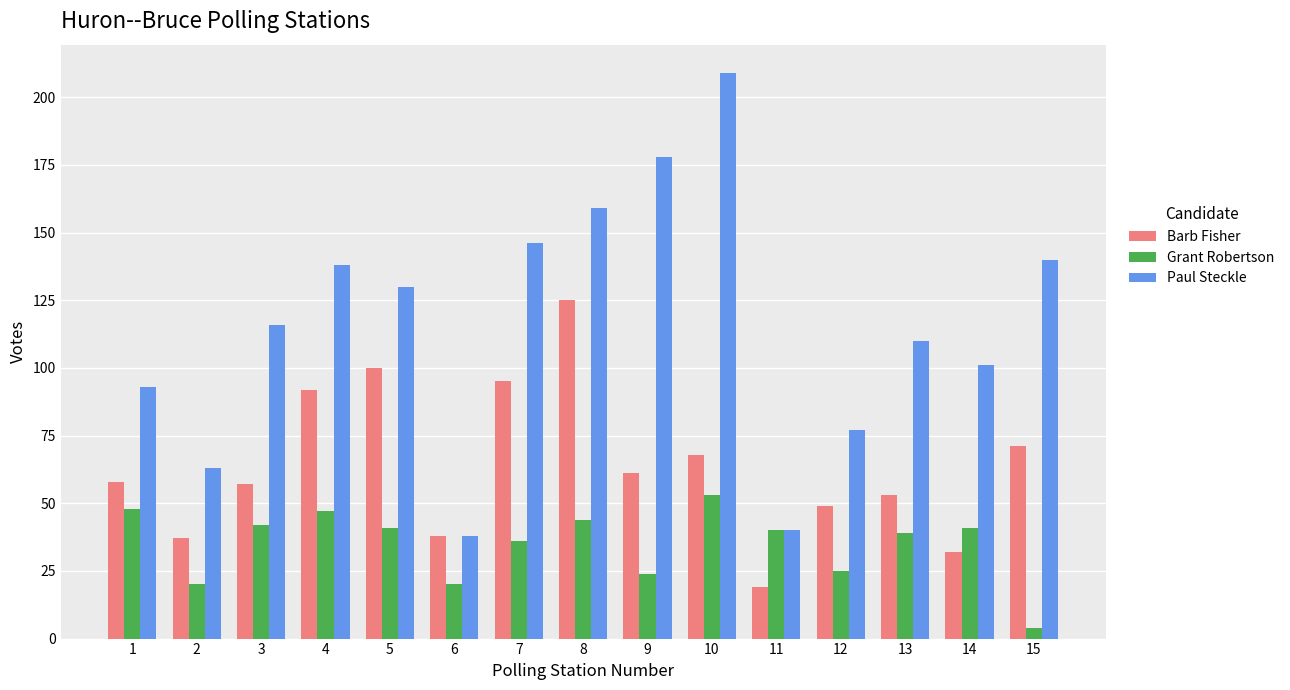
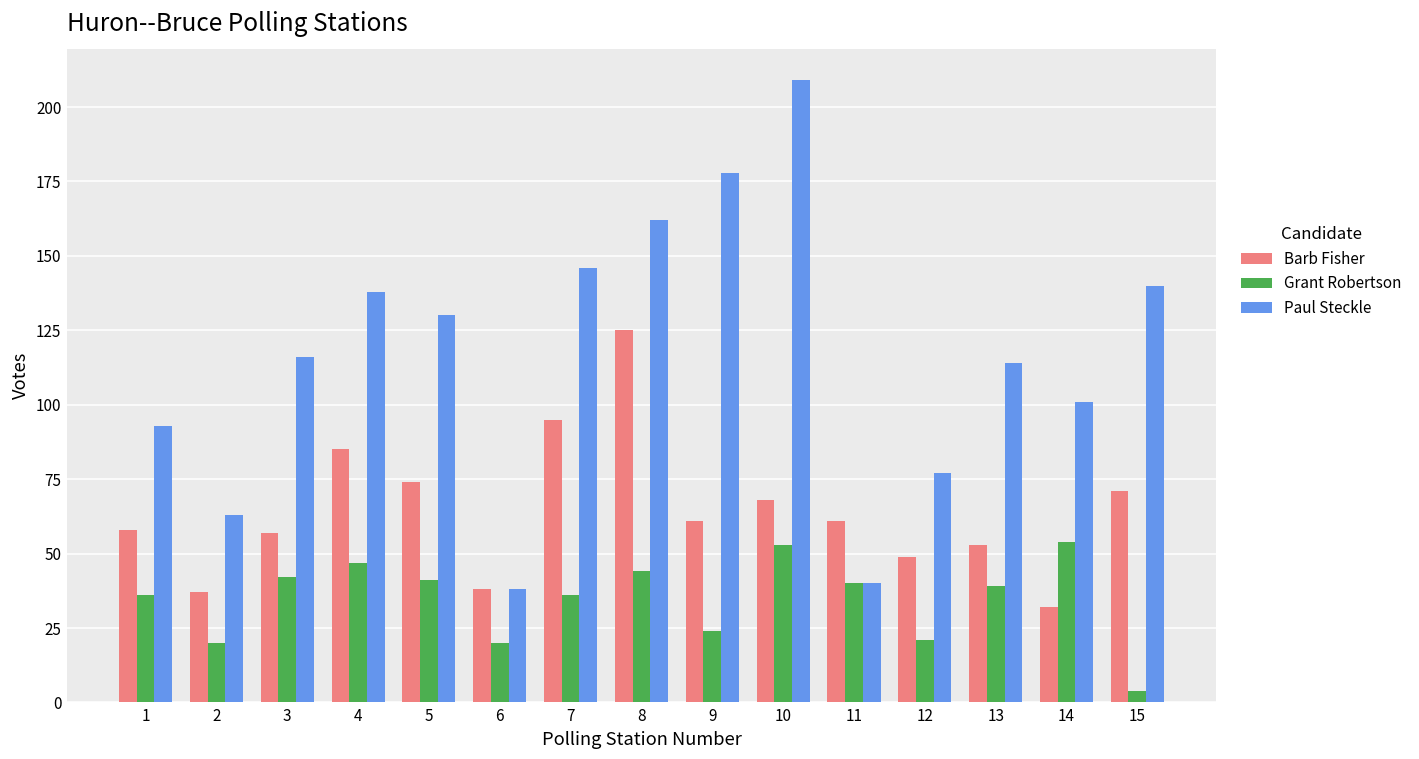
Grant Robertson, 1: 48 -> 36
Barb Fisher, 4: 92 -> 85
Barb Fisher, 5: 100 -> 74
Paul Steckle, 8: 159 -> 162
Barb Fisher, 11: 19 -> 61
Grant Robertson, 12: 25 -> 21
Paul Steckle, 13: 110 -> 114
Grant Robertson, 14: 41 -> 54
